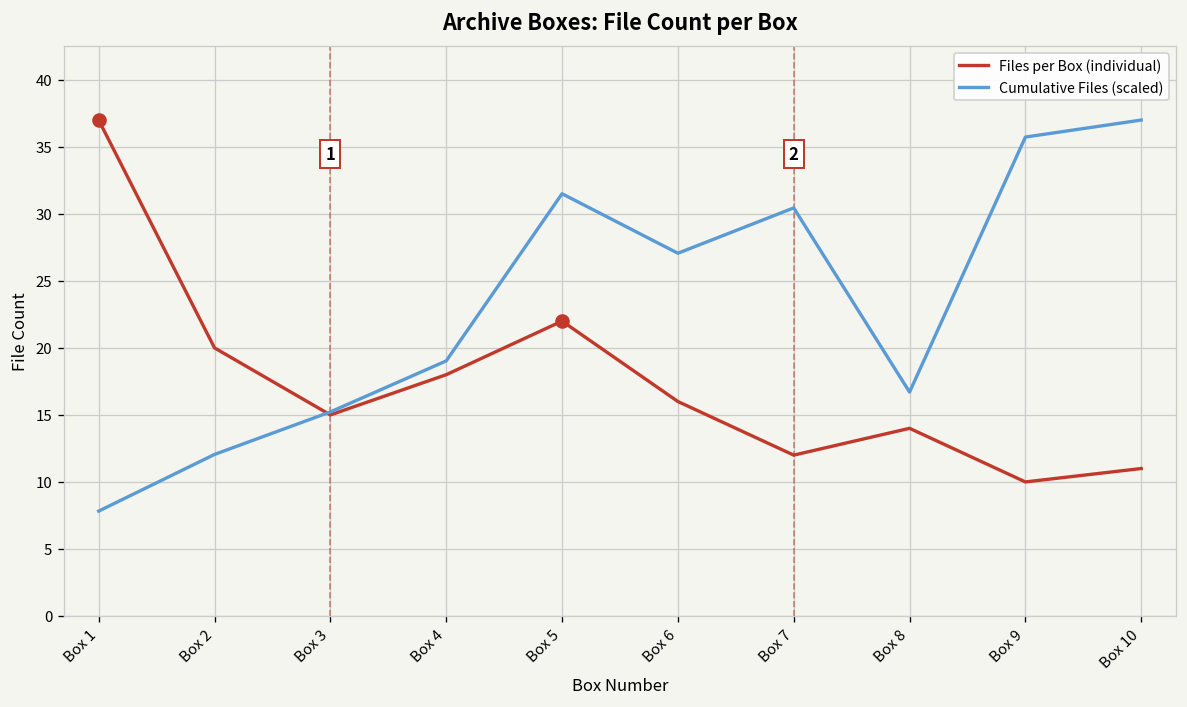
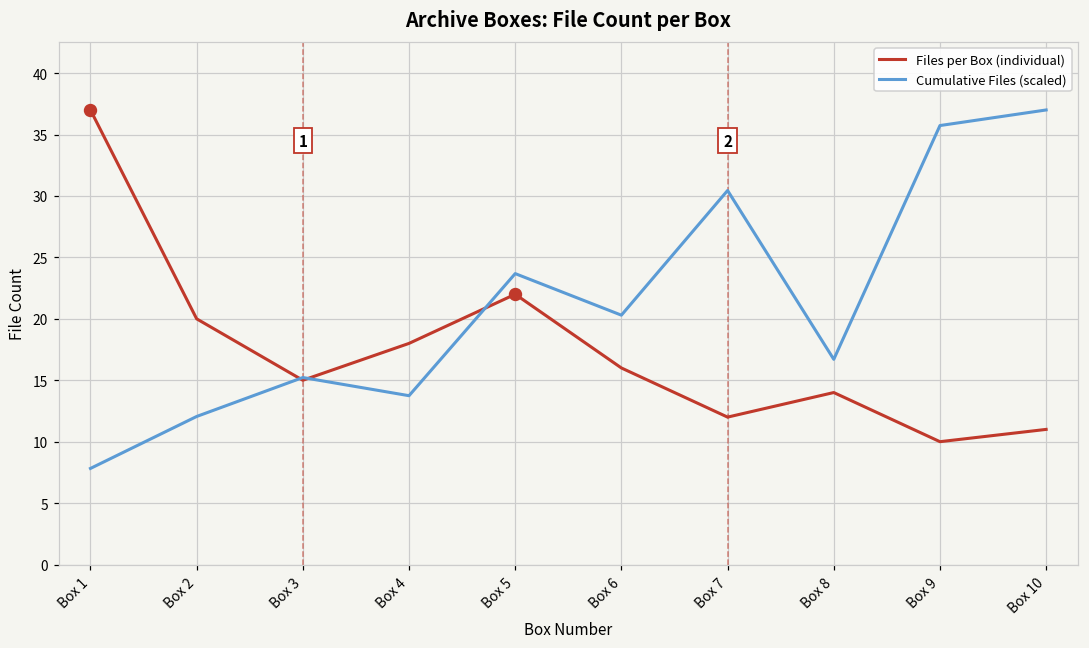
Cumulative Files (scaled), Box 4: 19.0 -> 13.7
Cumulative Files (scaled), Box 5: 31.5 -> 23.7
Cumulative Files (scaled), Box 6: 27.1 -> 20.3
